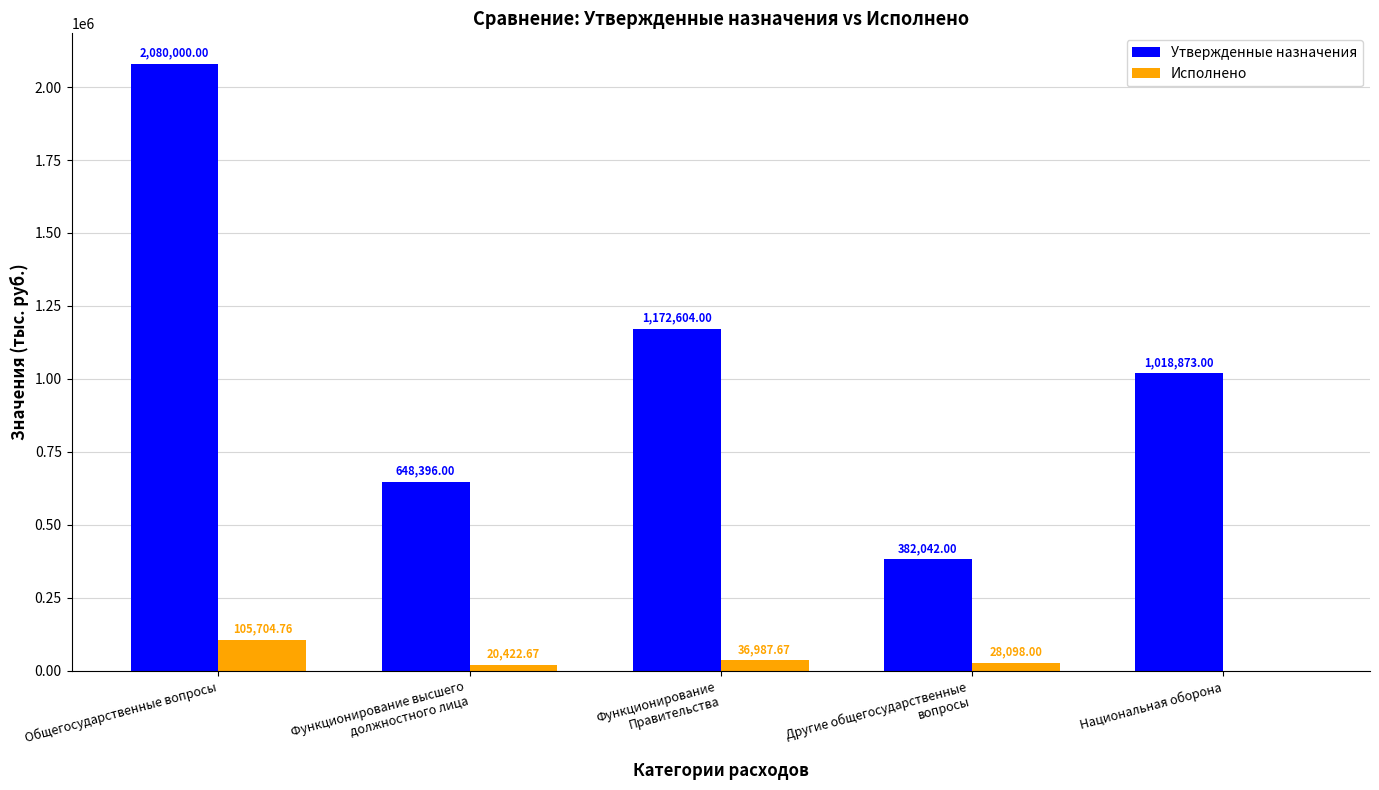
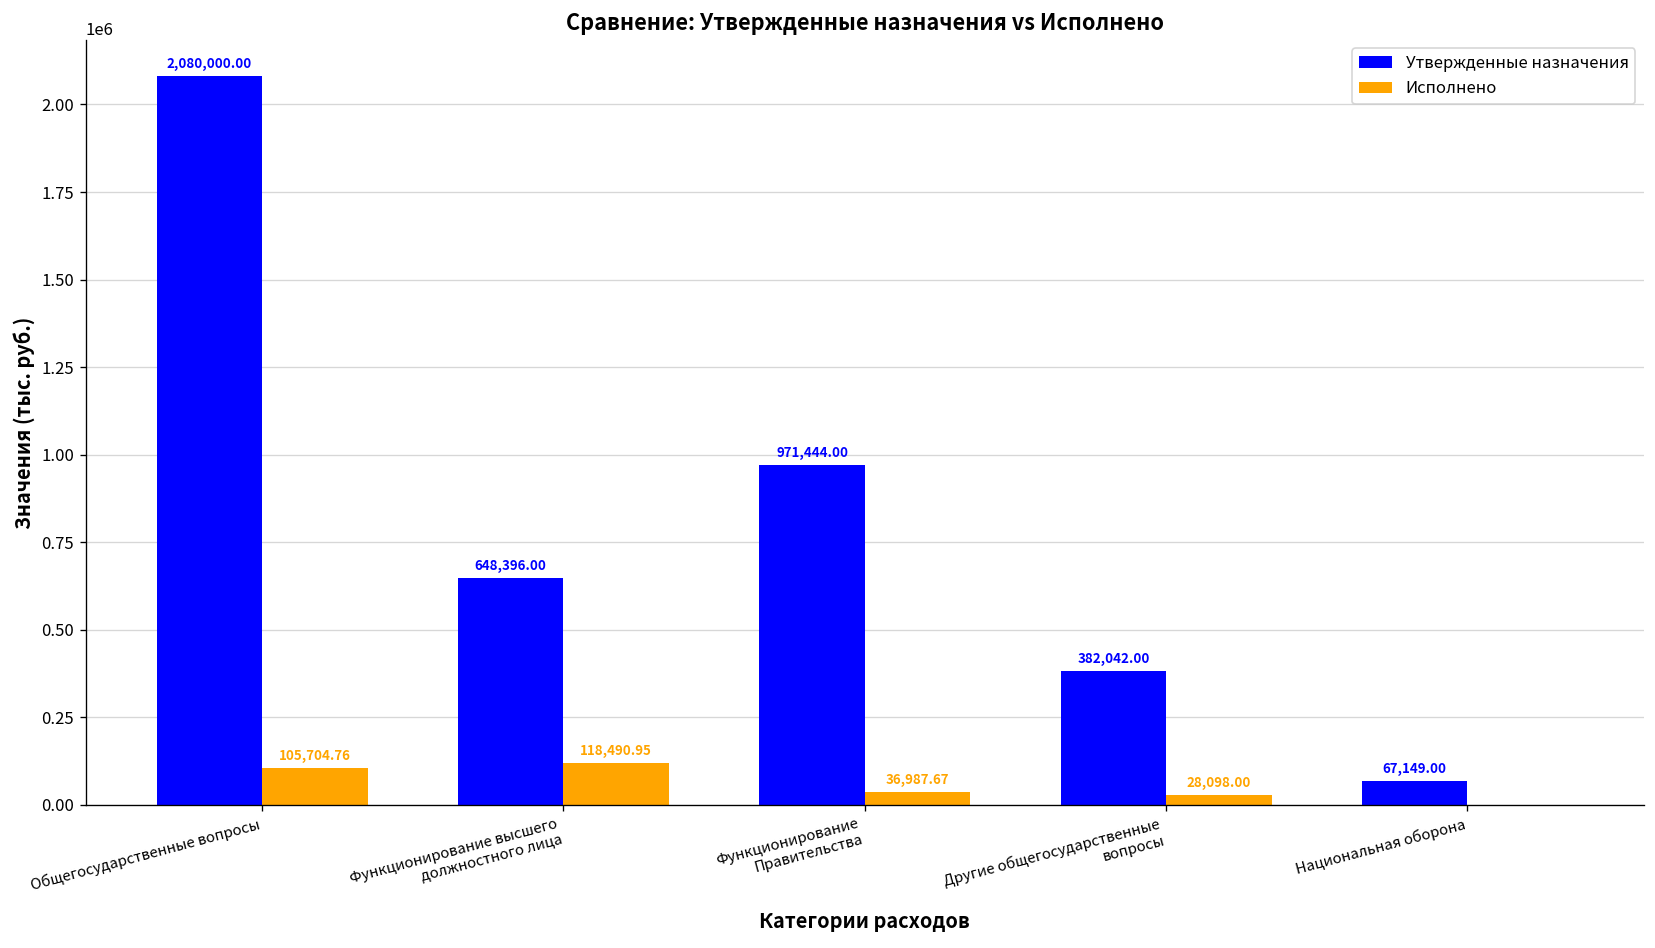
Исполнено, Функционирование высшего должностного лица: 20,422.67 -> 118,490.95
Утвержденные назначения, Функционирование Правительства: 1,172,604.00 -> 971,444.00
Утвержденные назначения, Национальная оборона: 1,018,873.00 -> 67,149.00
